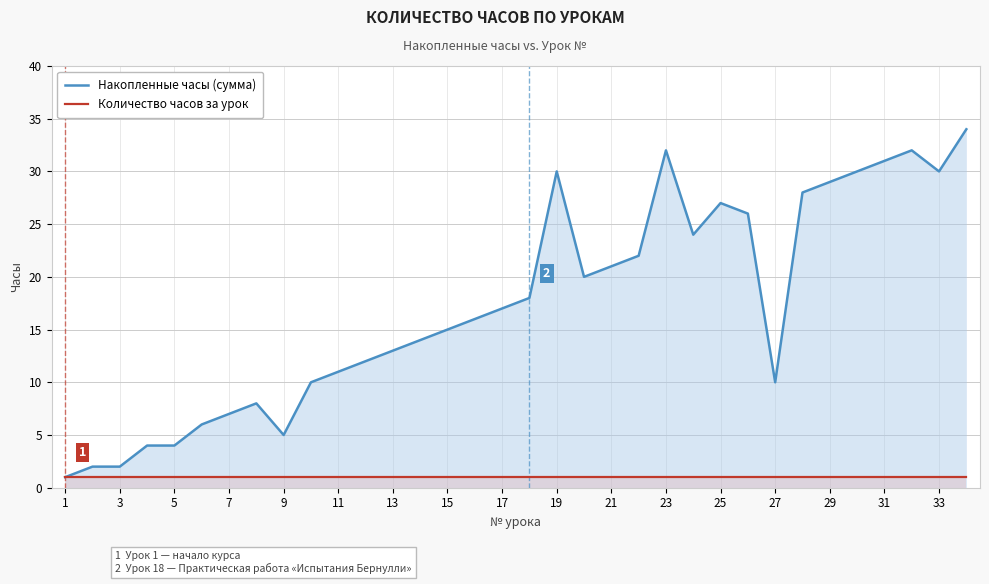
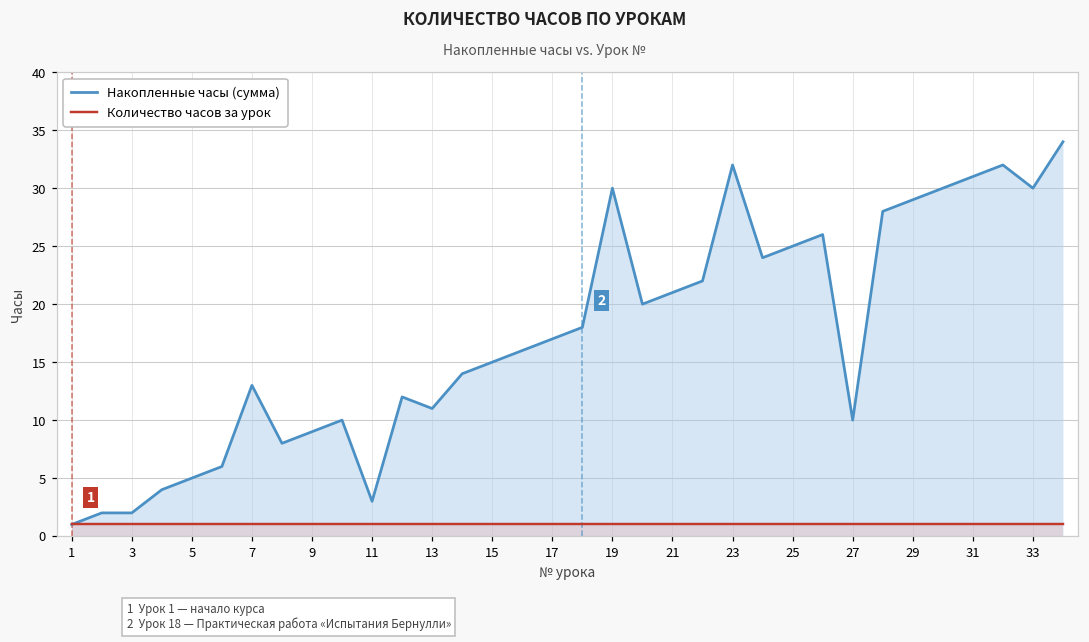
Накопленные часы (сумма), 5: 4 -> 5
Накопленные часы (сумма), 7: 7 -> 13
Накопленные часы (сумма), 9: 5 -> 9
Накопленные часы (сумма), 11: 11 -> 3
Накопленные часы (сумма), 13: 13 -> 11
Накопленные часы (сумма), 25: 27 -> 25
